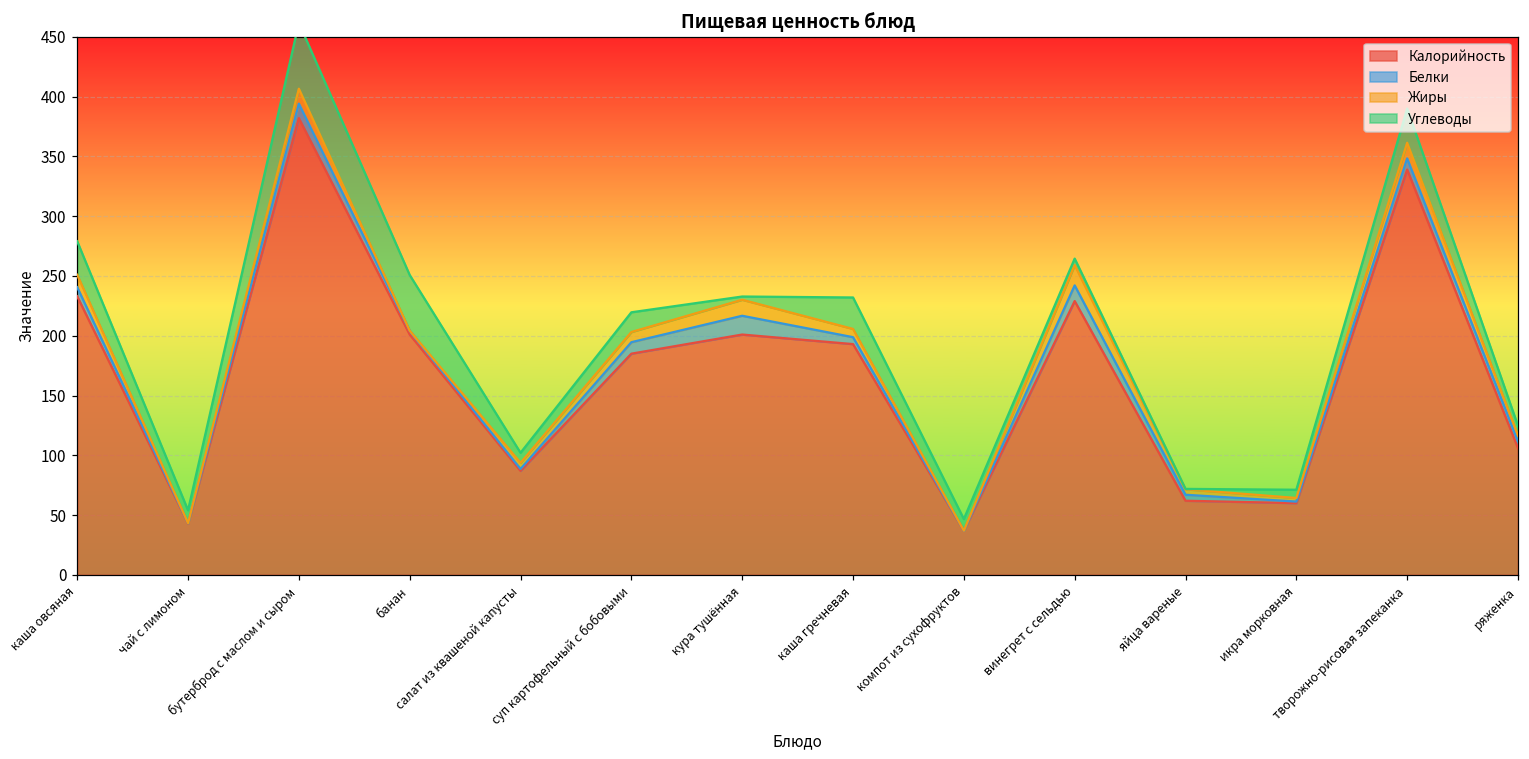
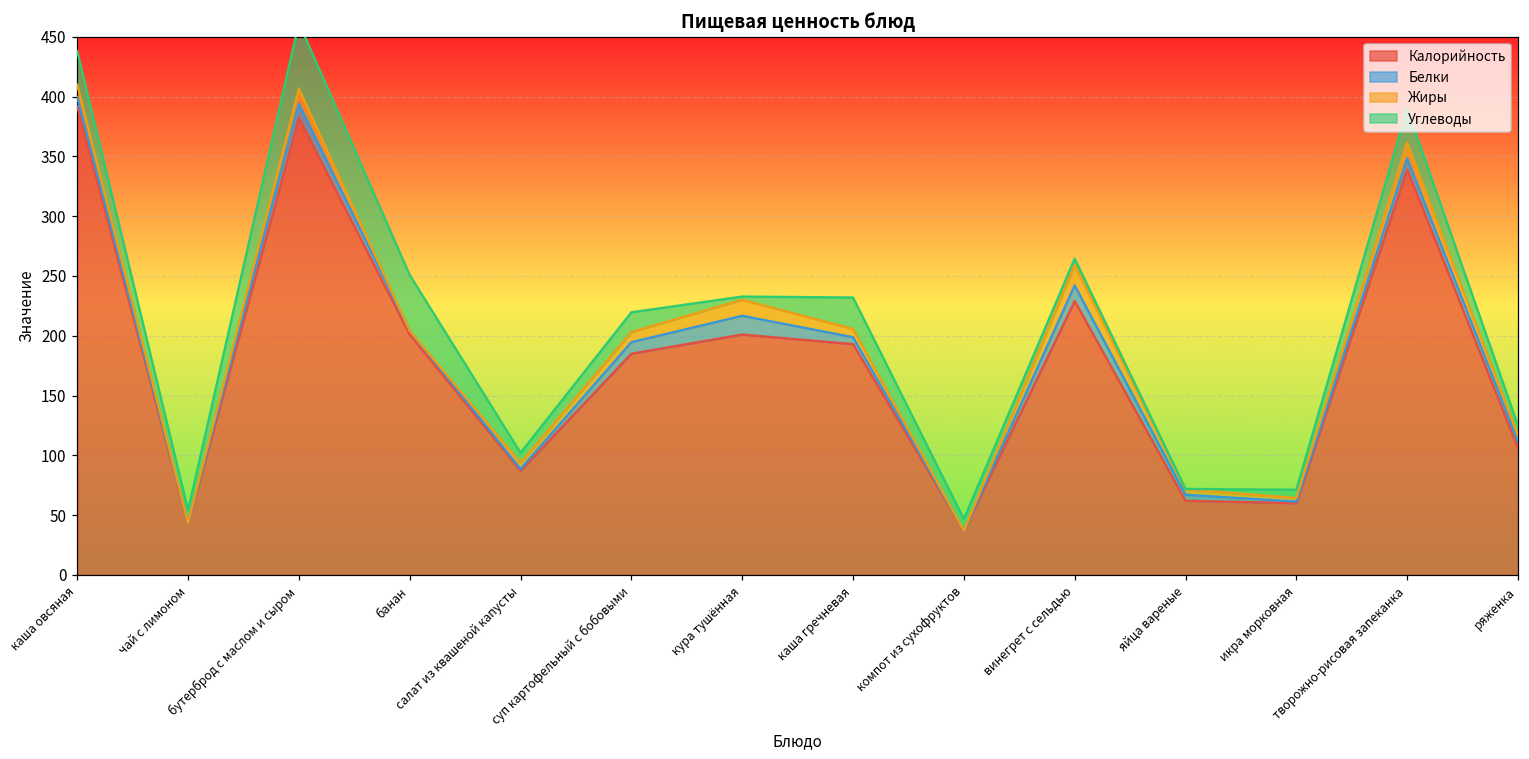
Калорийность, каша овсяная: 233 -> 392
